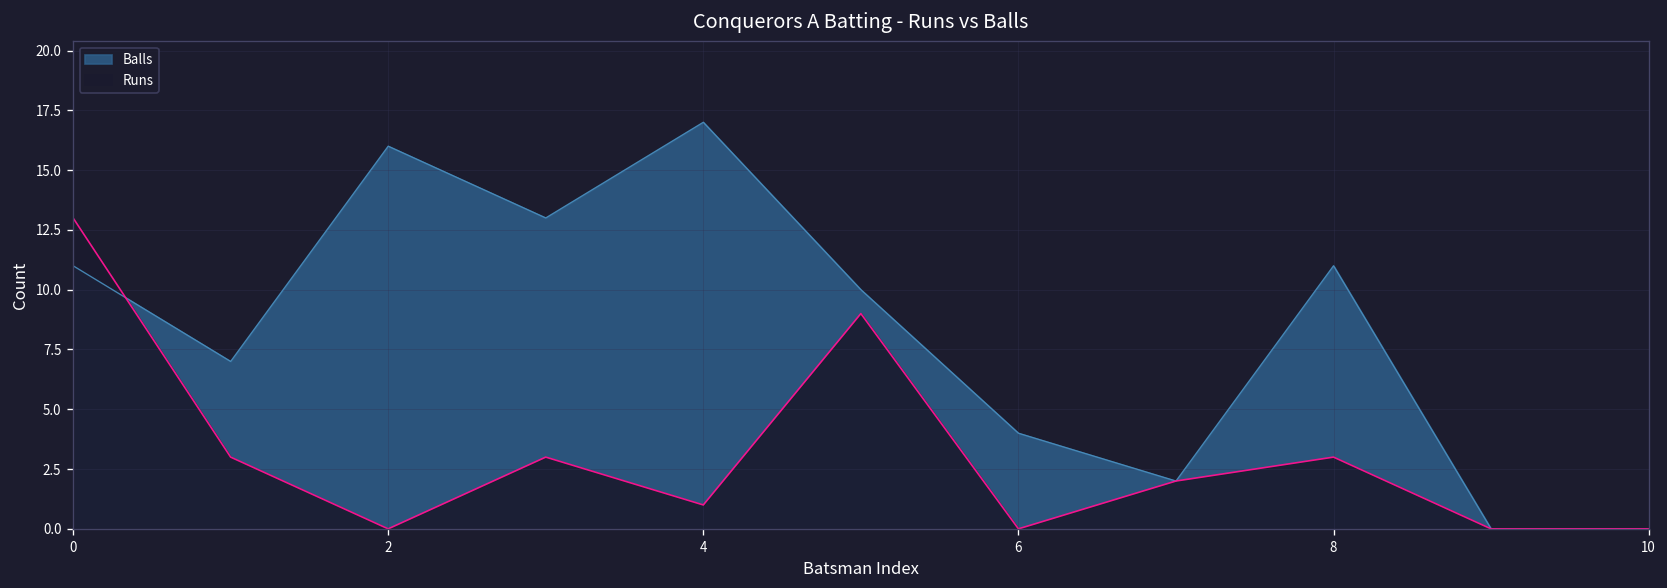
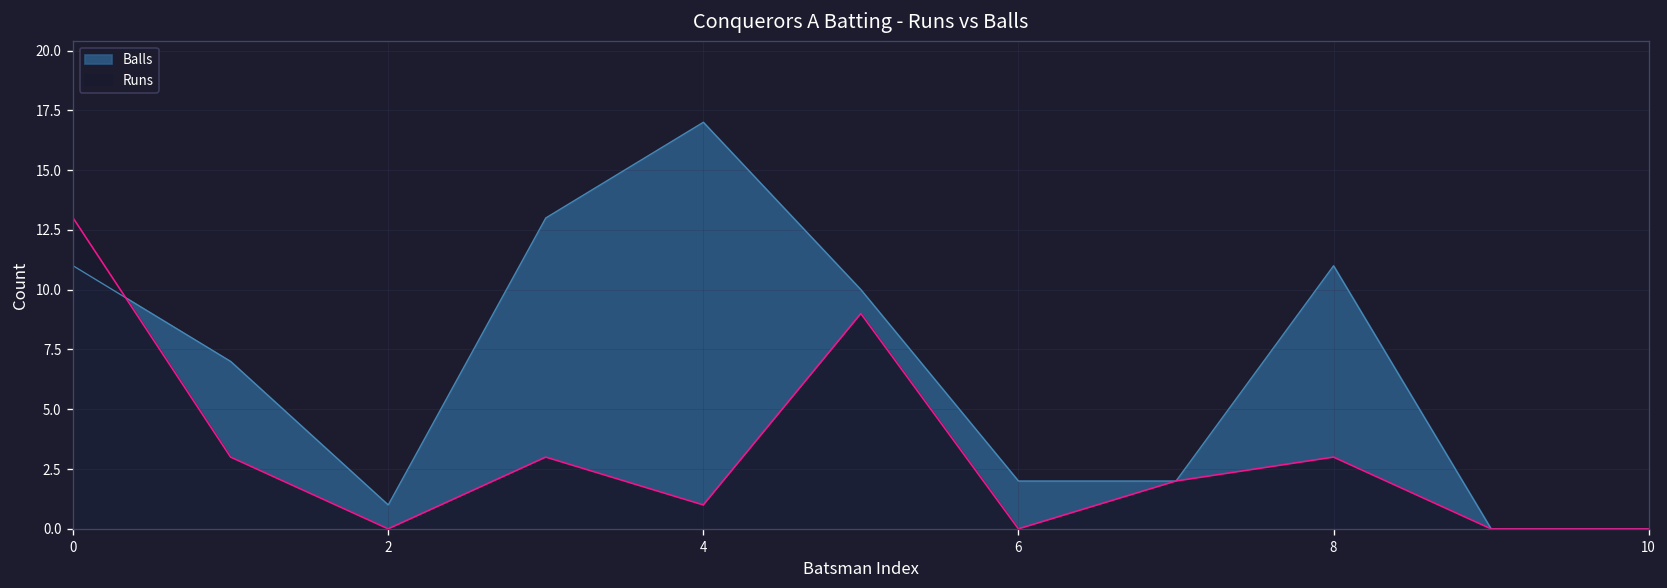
Balls, 2: 16 -> 1
Balls, 6: 4 -> 2
